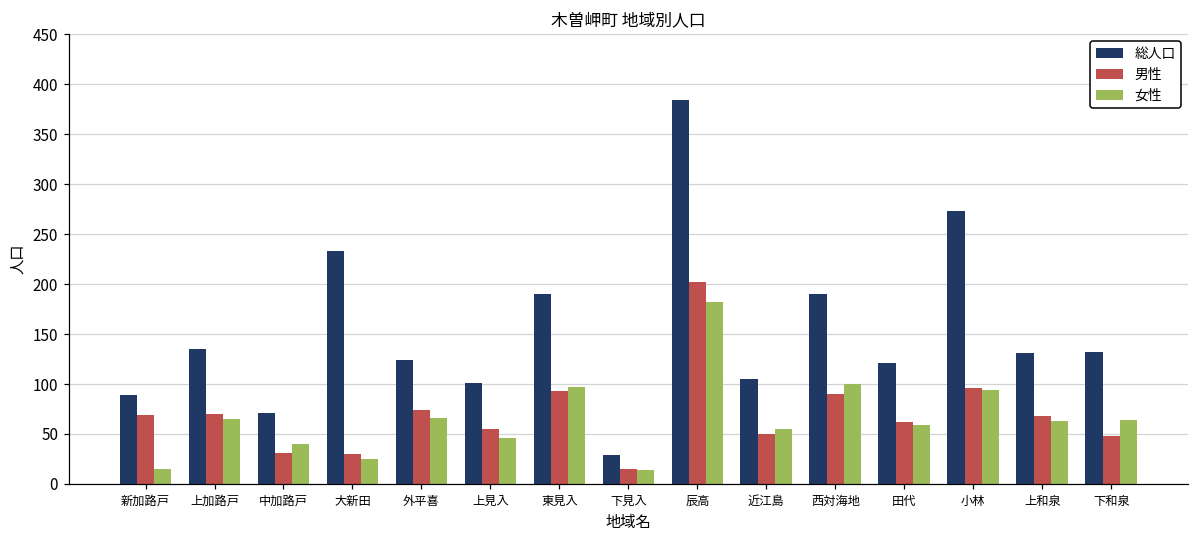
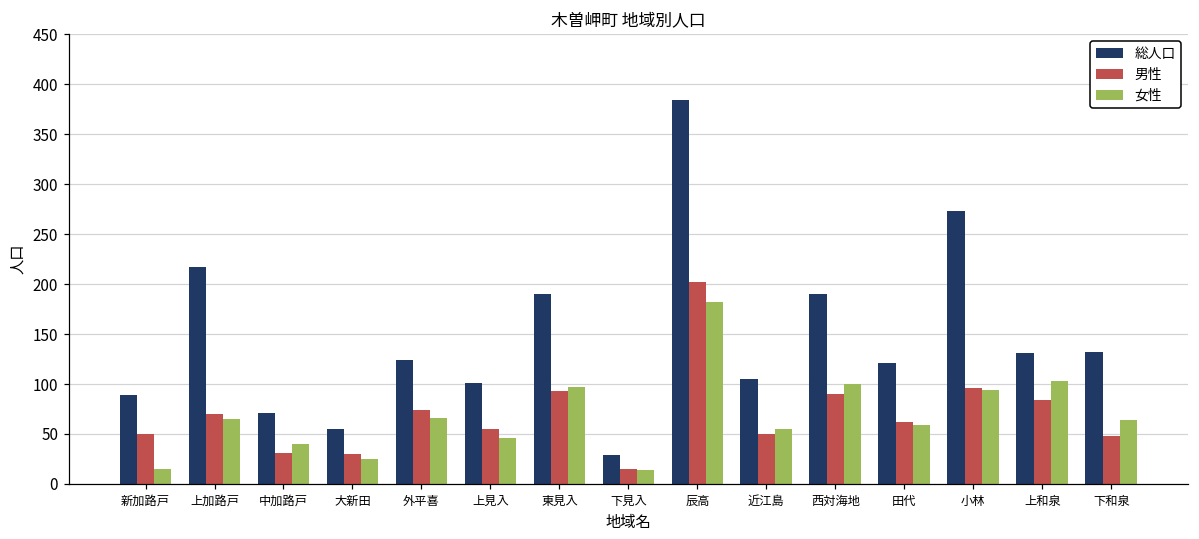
男性, 新加路戸: 70 -> 50
総人口, 上加路戸: 140 -> 220
総人口, 大新田: 230 -> 60
男性, 上和泉: 70 -> 80
女性, 上和泉: 60 -> 100
